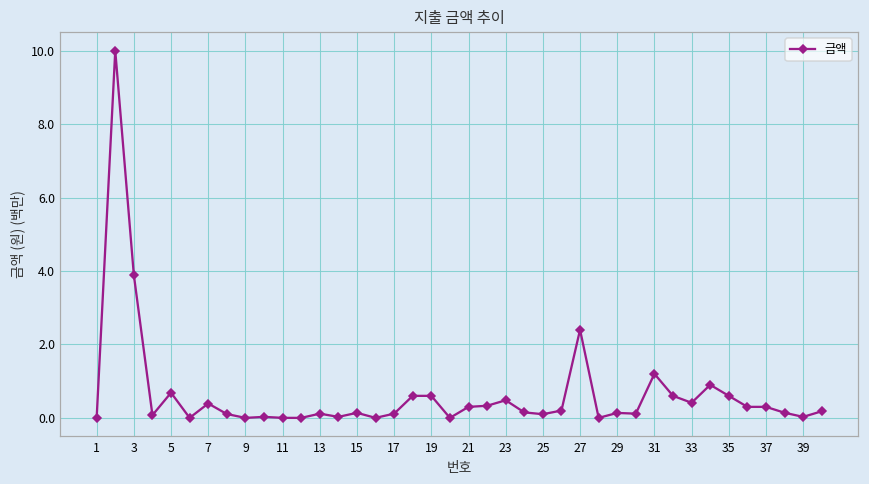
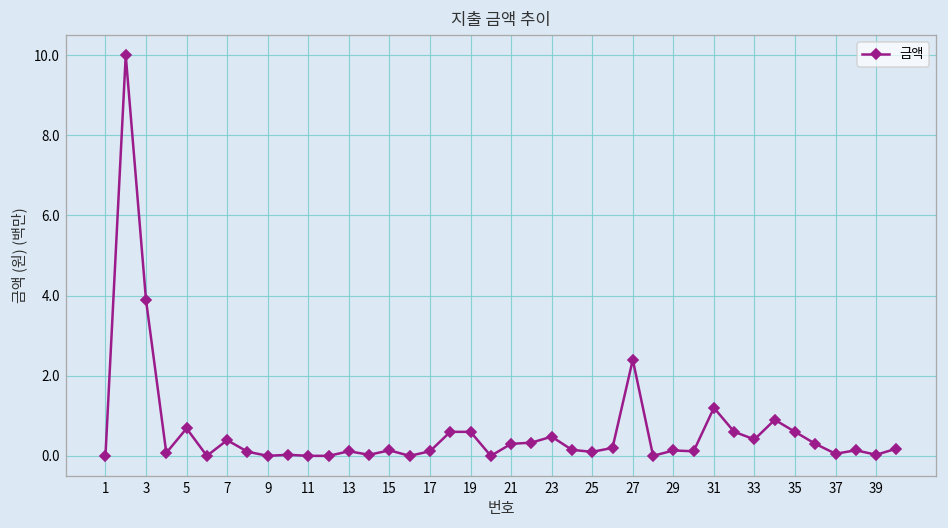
37: 0.3 -> 0.1
